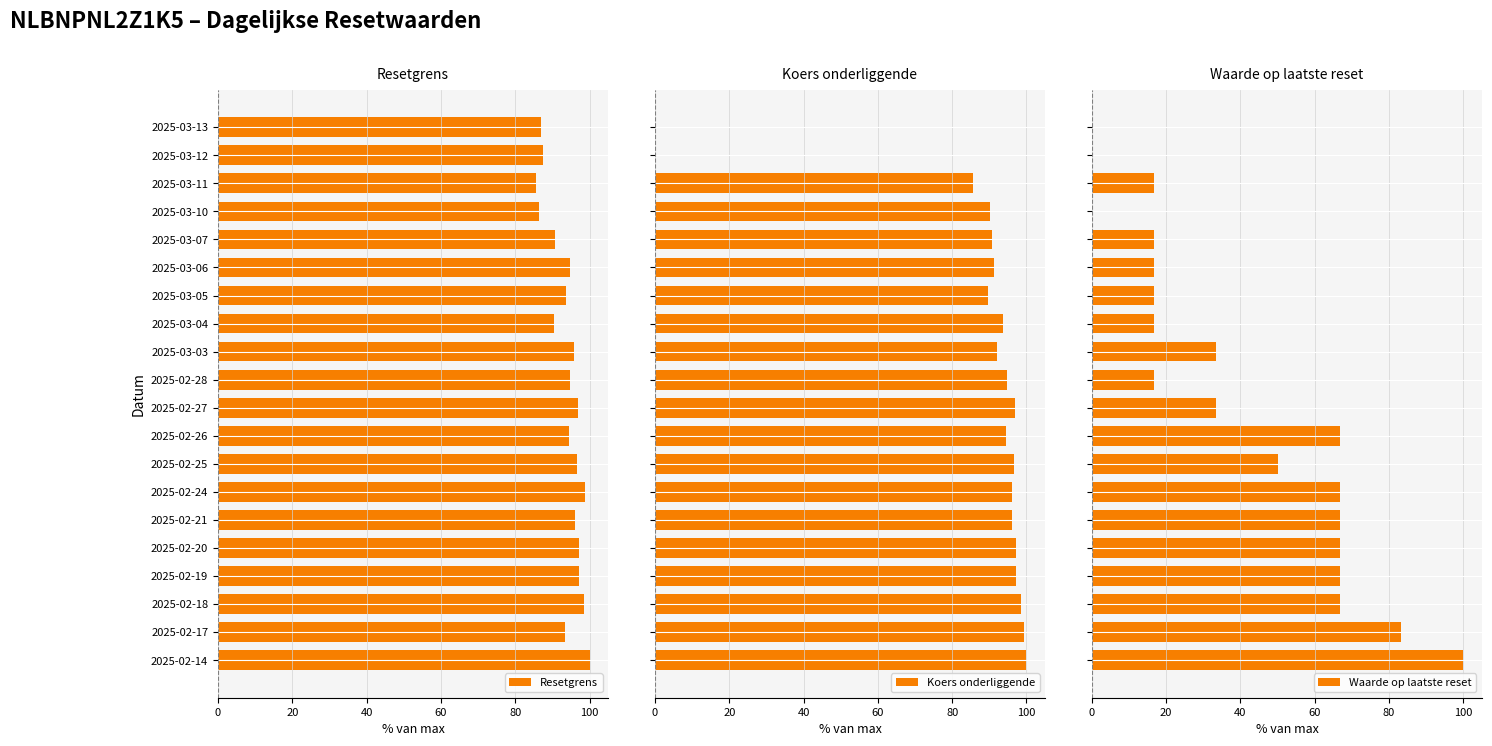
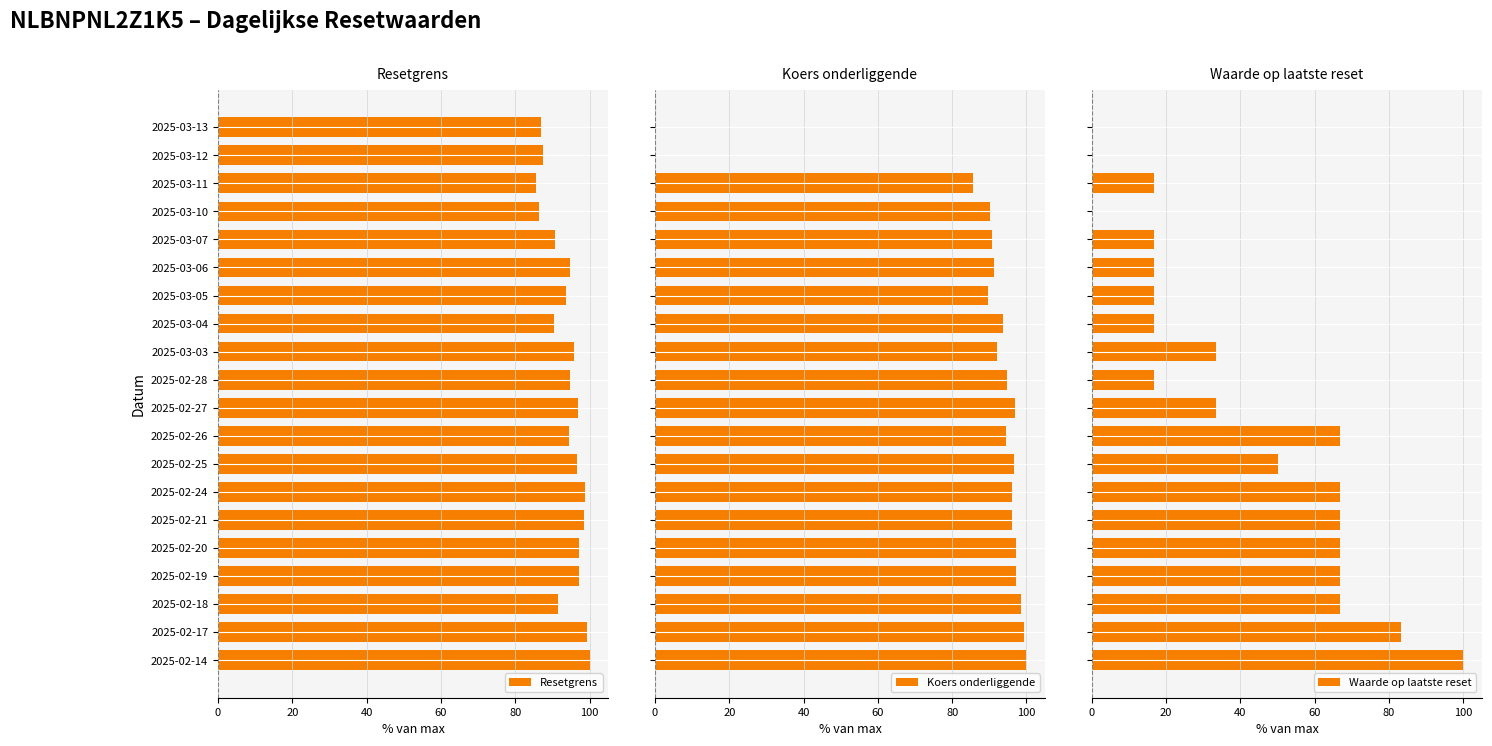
Resetgrens, 2025-02-21: 96 -> 98
Resetgrens, 2025-02-18: 99 -> 91
Resetgrens, 2025-02-17: 93 -> 99
